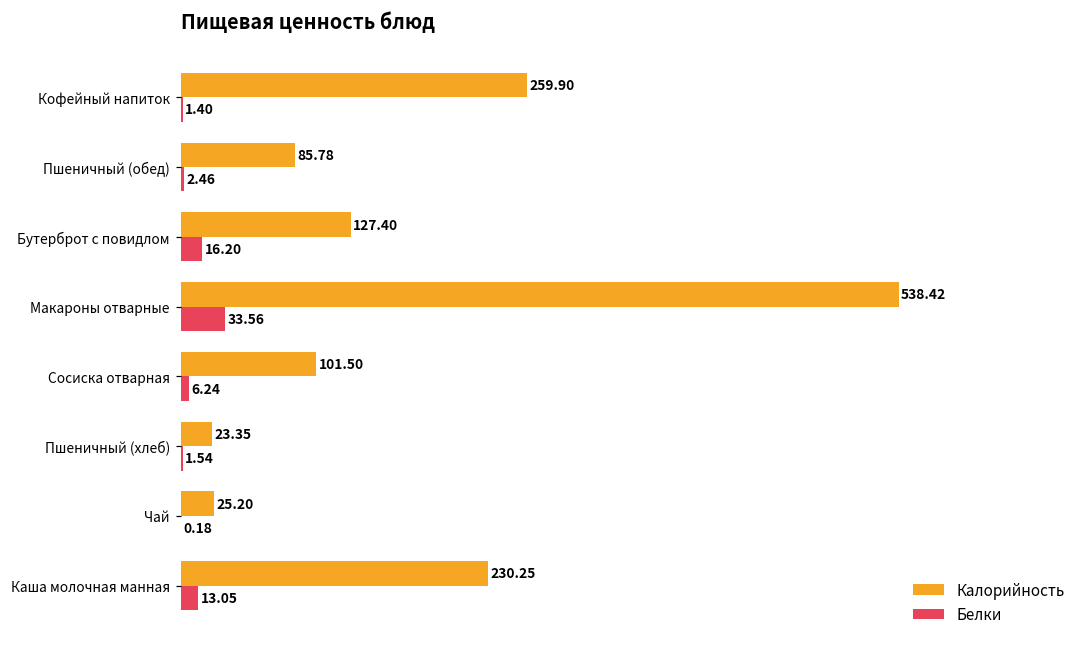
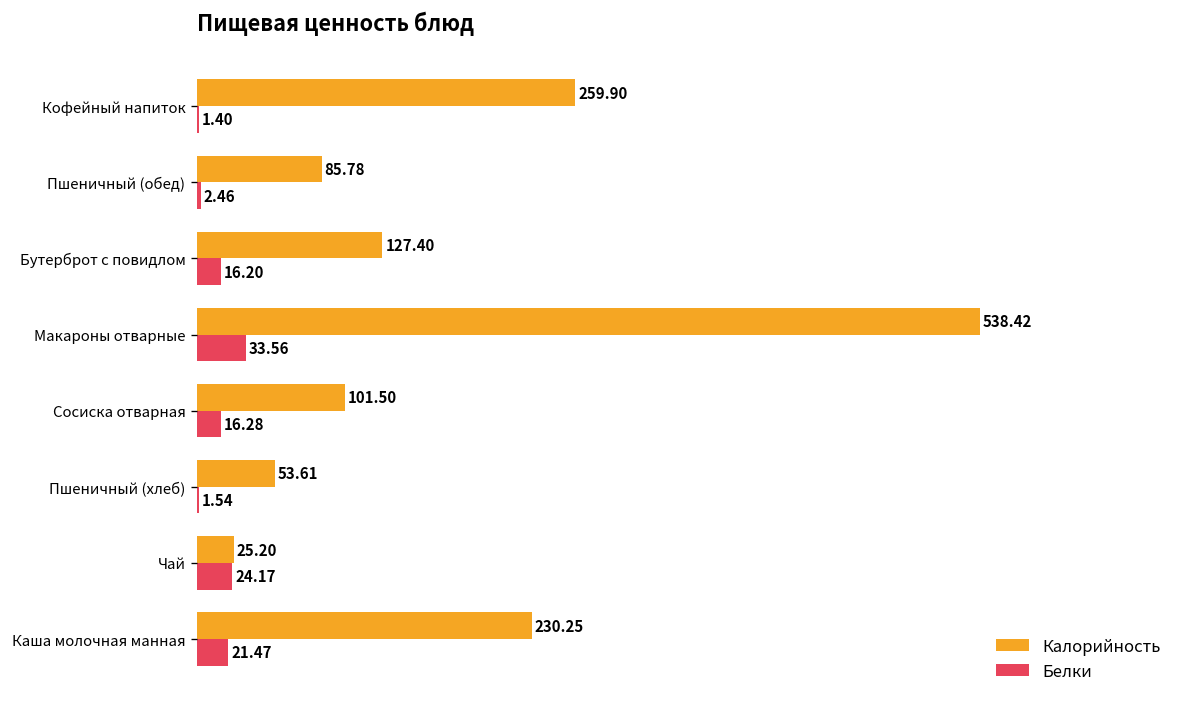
Белки, Сосиска отварная: 6.24 -> 16.28
Калорийность, Пшеничный (хлеб): 23.35 -> 53.61
Белки, Чай: 0.18 -> 24.17
Белки, Каша молочная манная: 13.05 -> 21.47
